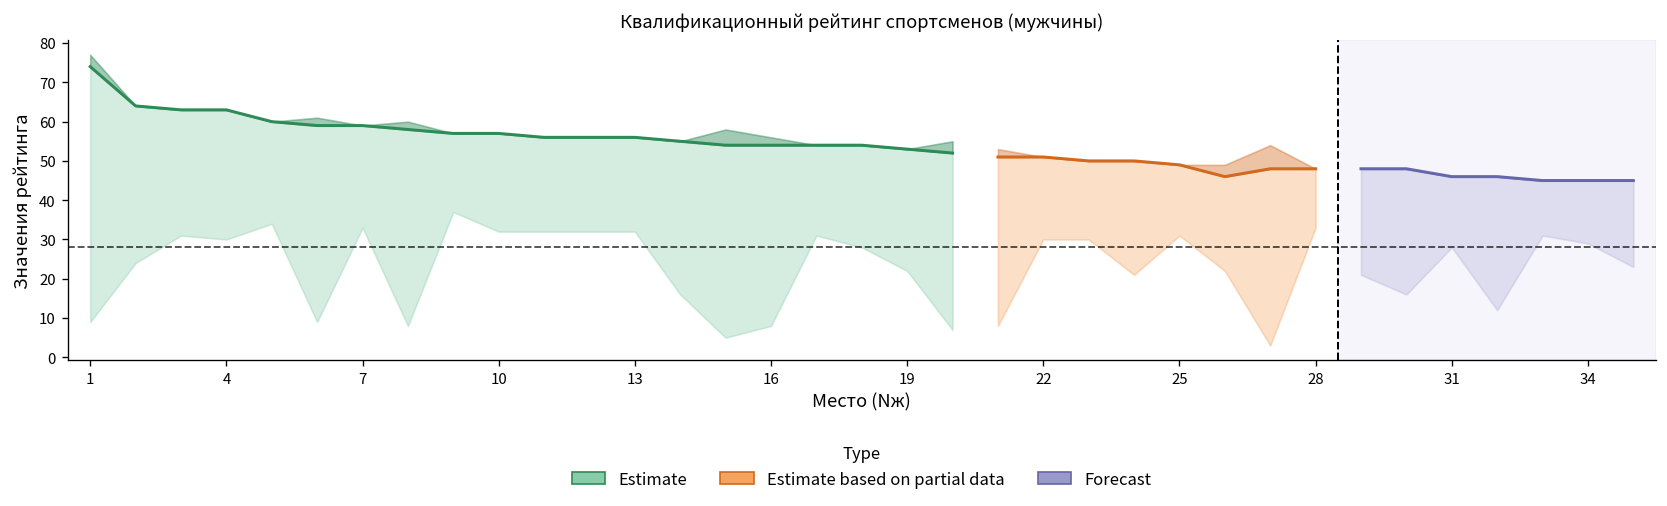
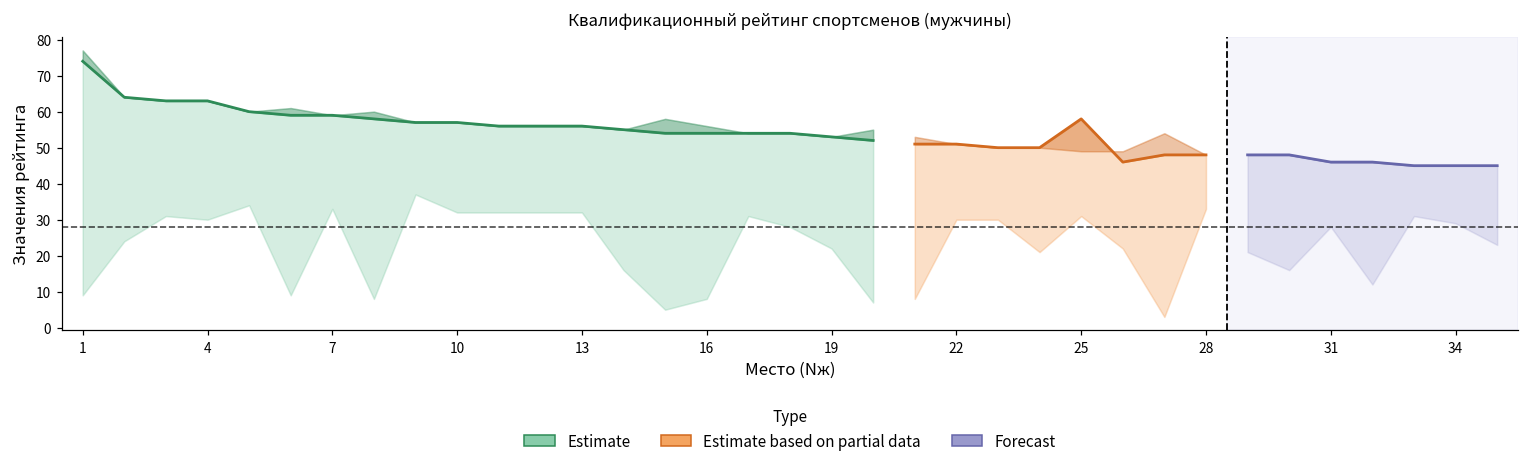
Estimate based on partial data, 25: 49 -> 58
